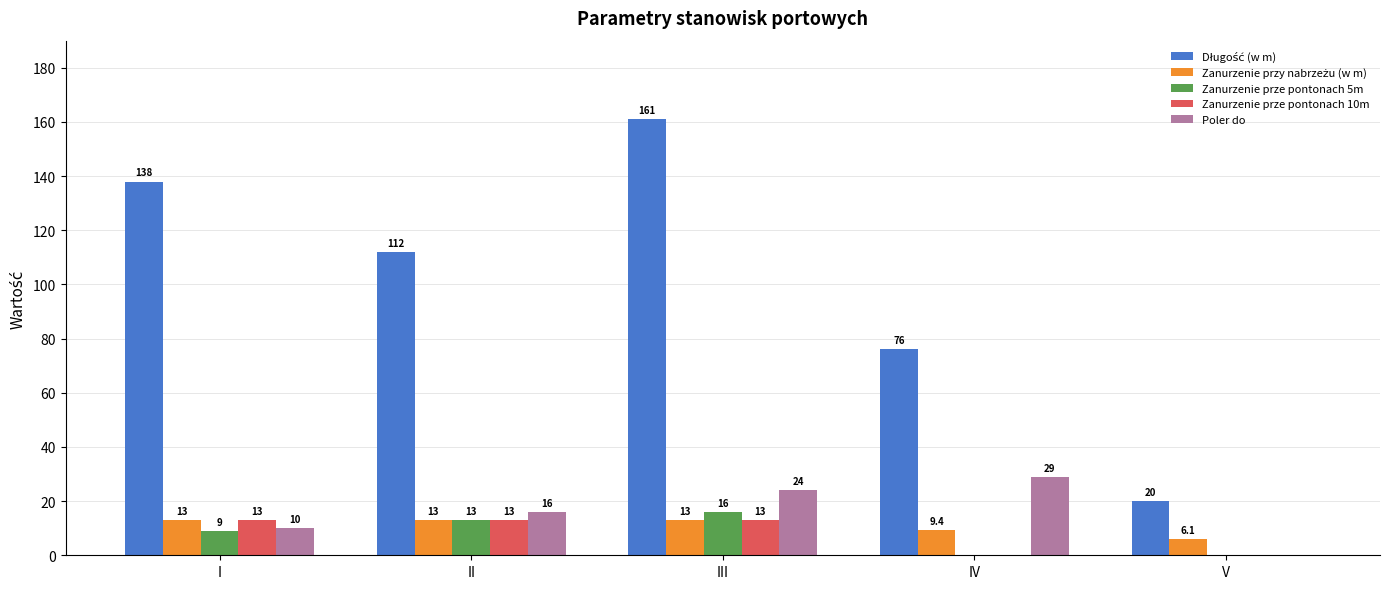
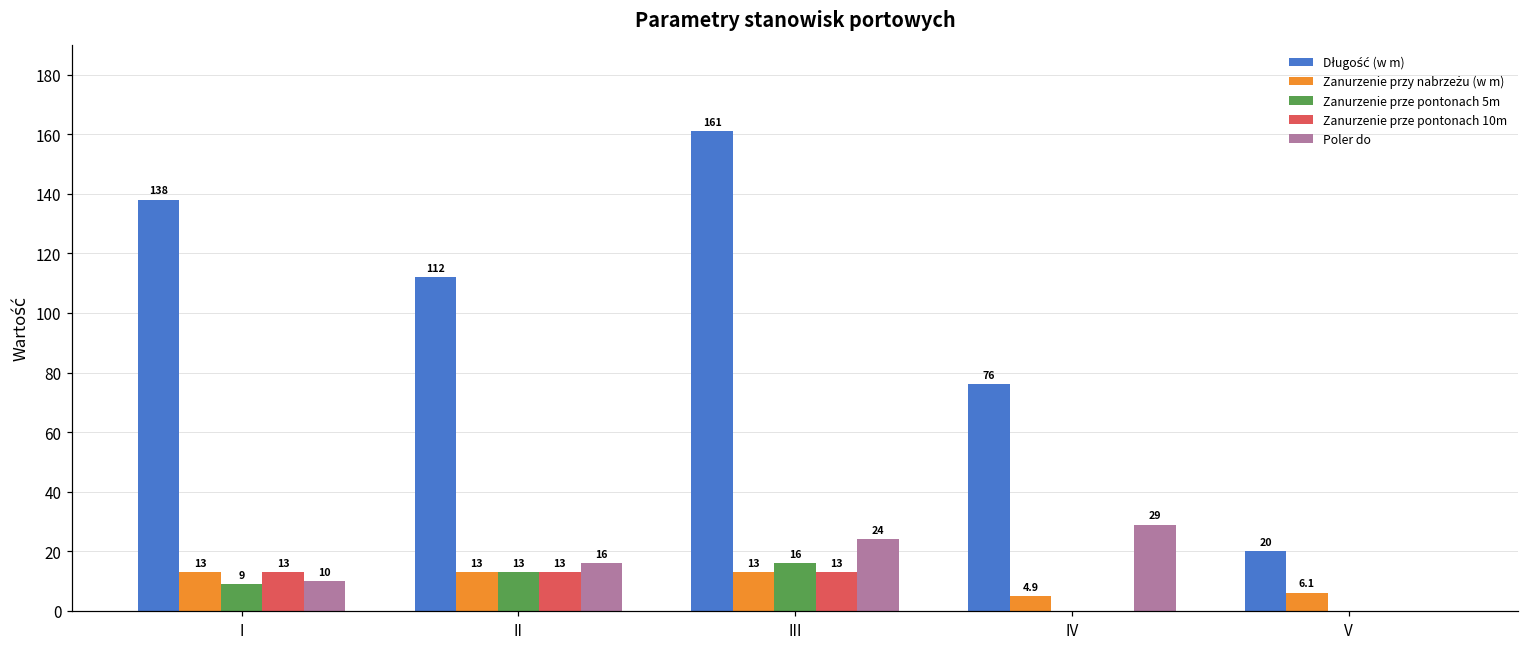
Zanurzenie przy nabrzeżu (w m), IV: 9.4 -> 4.9
